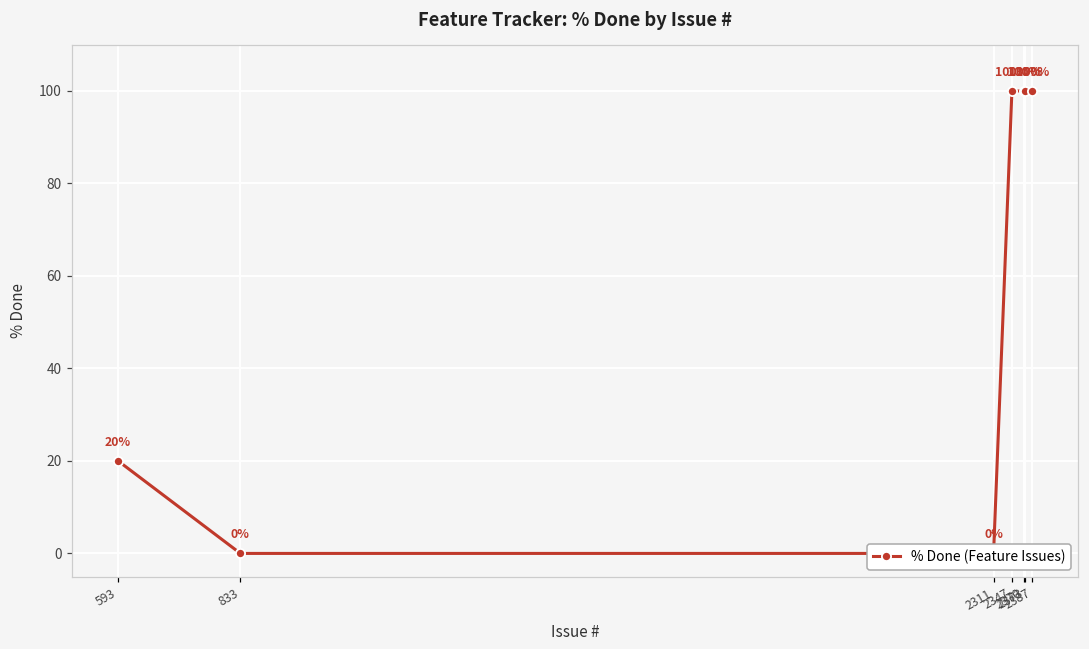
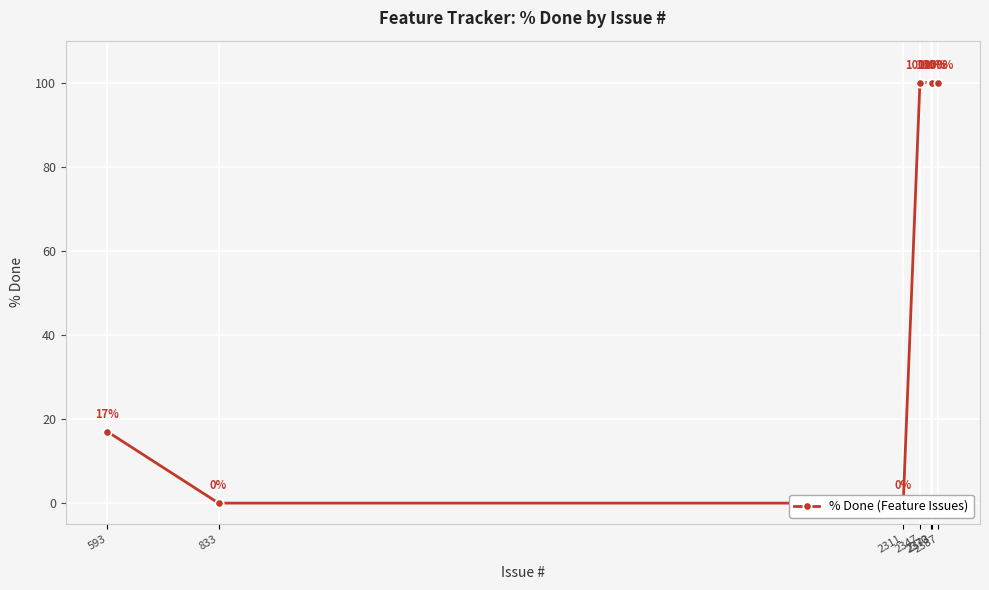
593: 20% -> 17%
